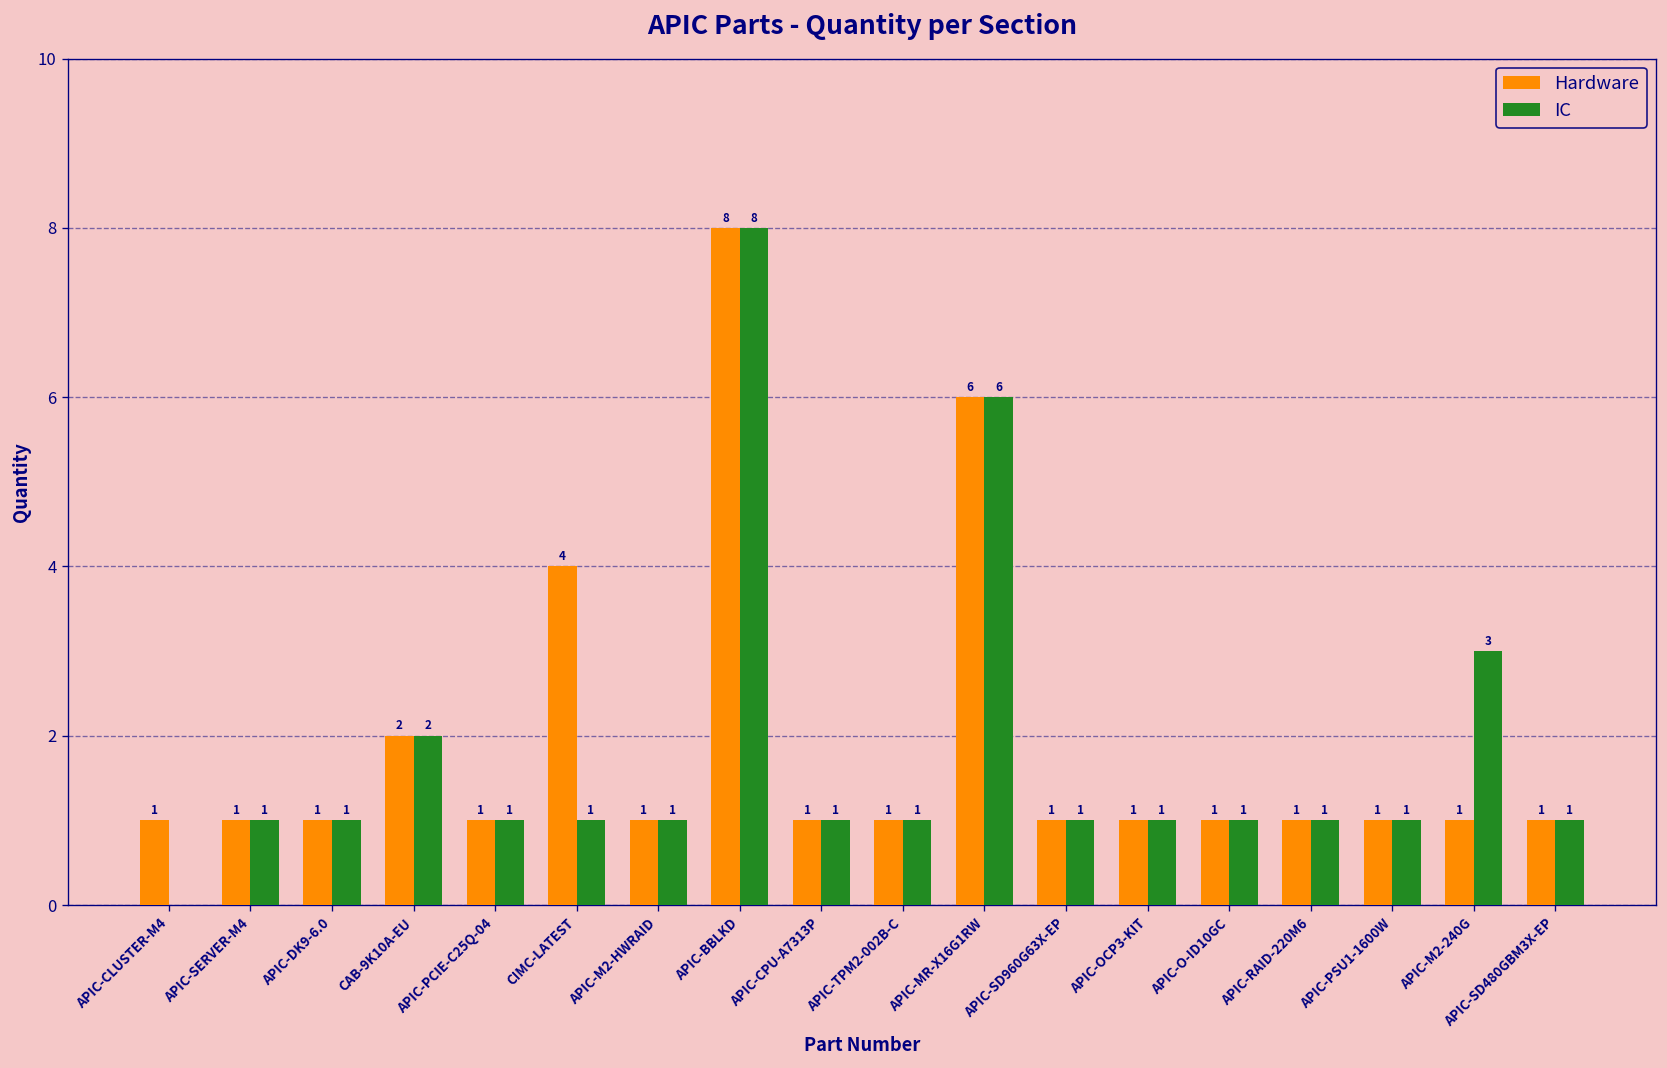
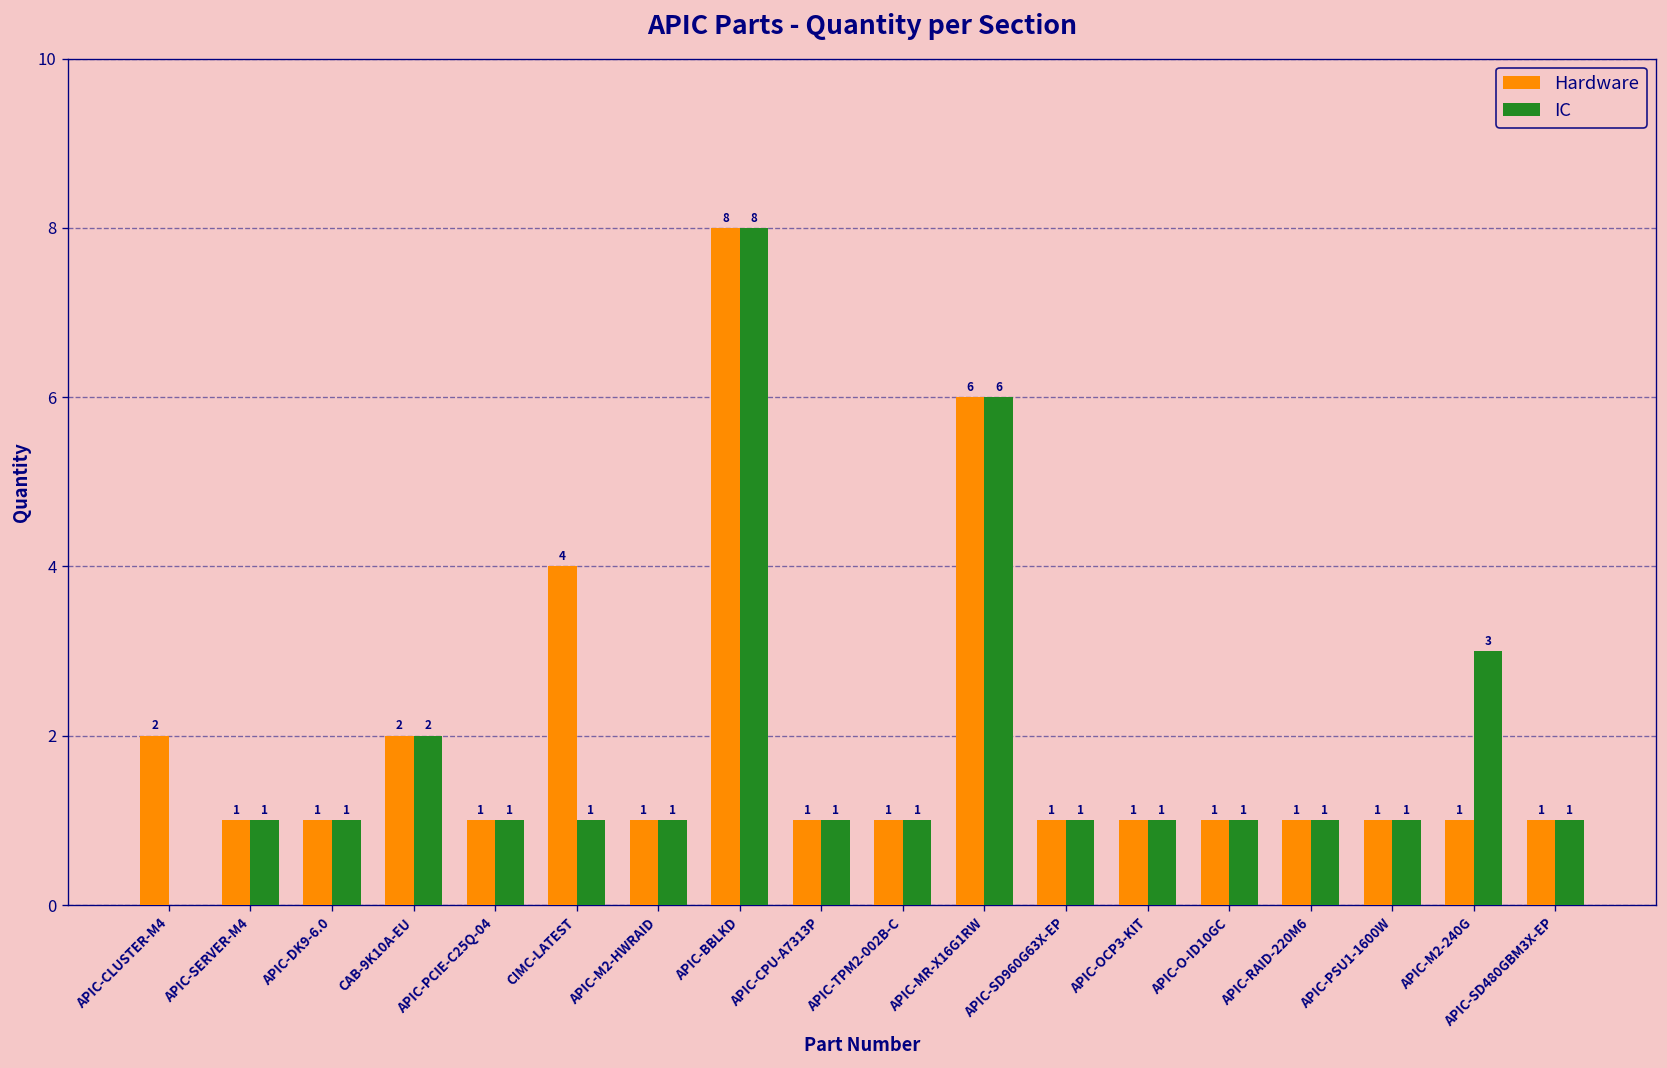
Hardware, APIC-CLUSTER-M4: 1 -> 2
